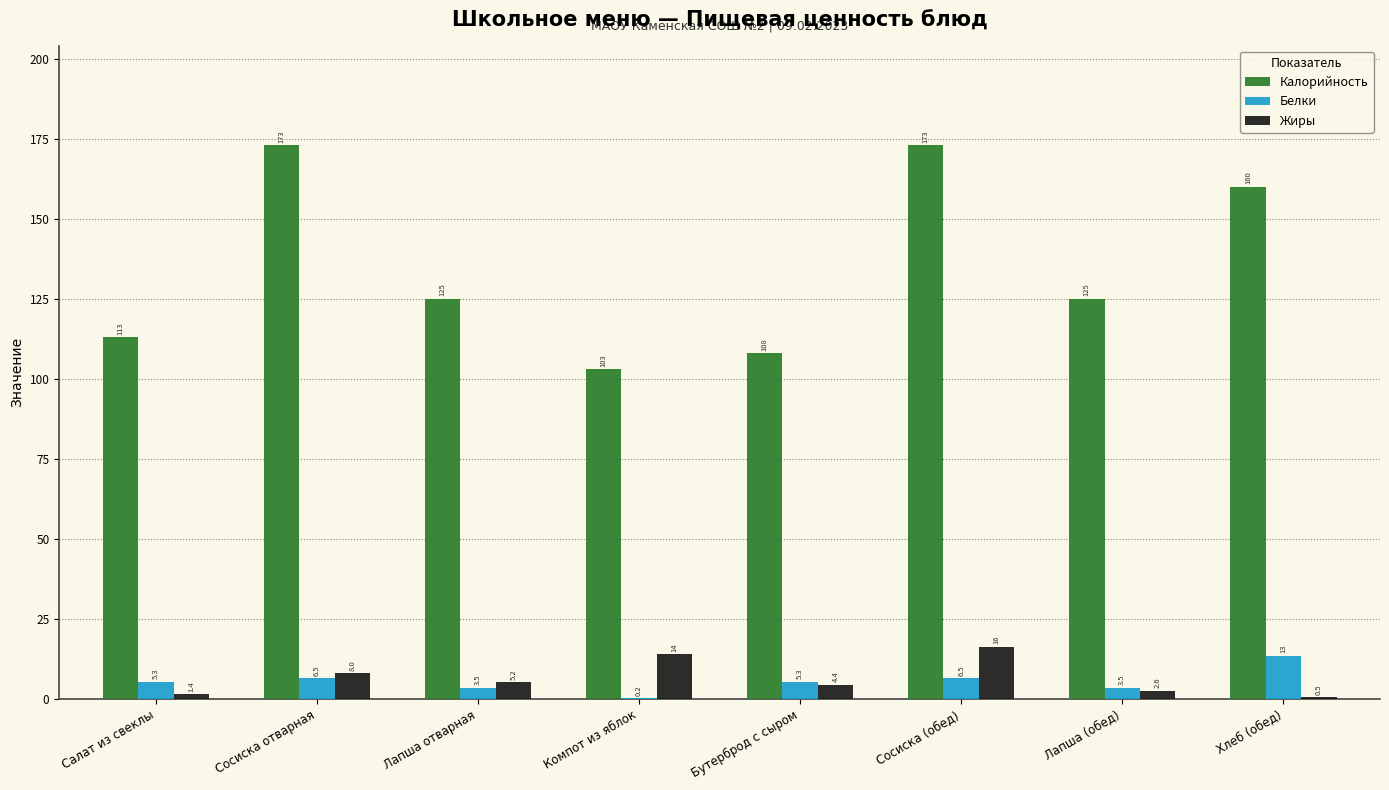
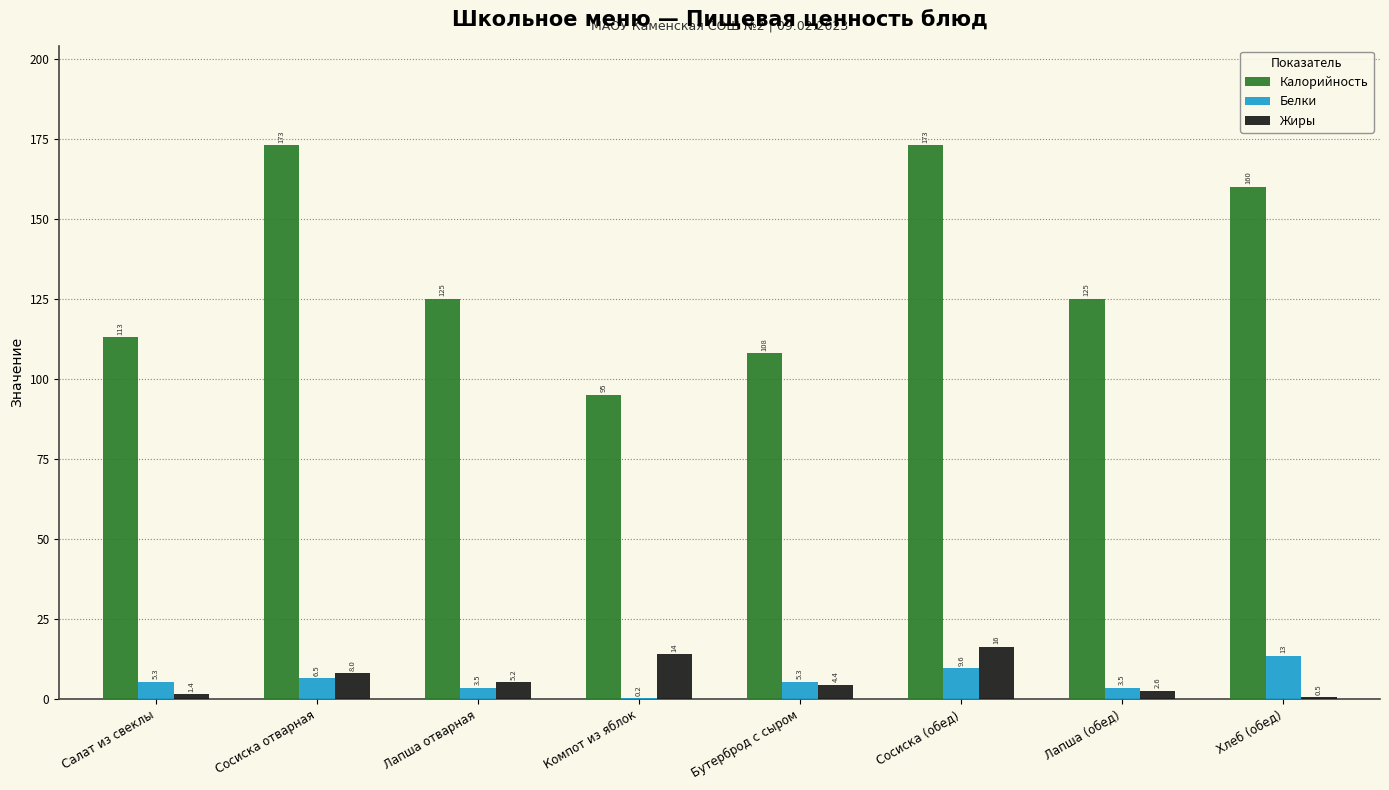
Калорийность, Компот из яблок: 103 -> 95
Белки, Сосиска (обед): 6.5 -> 9.6
